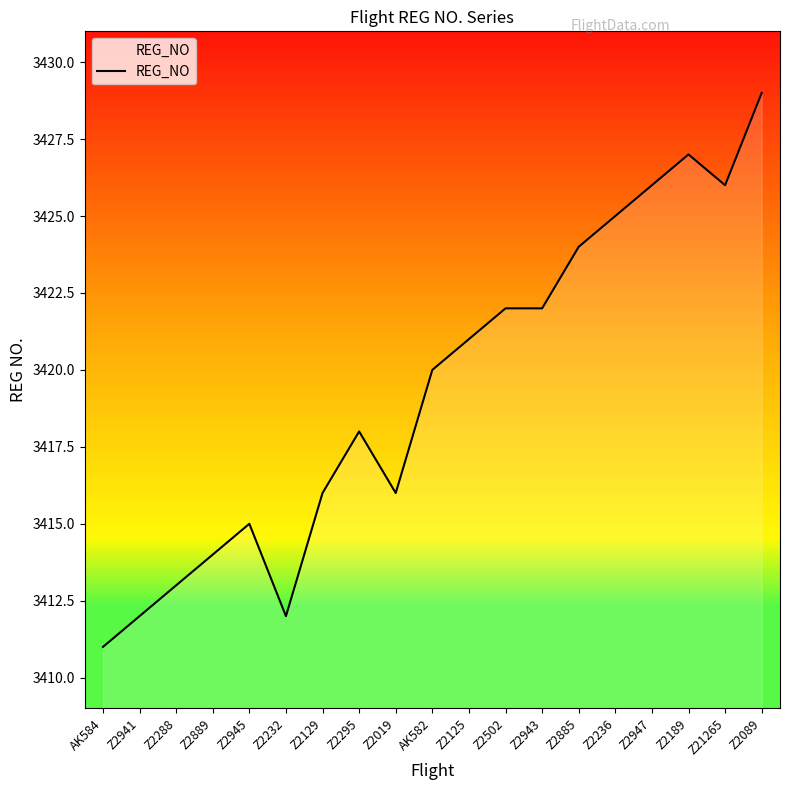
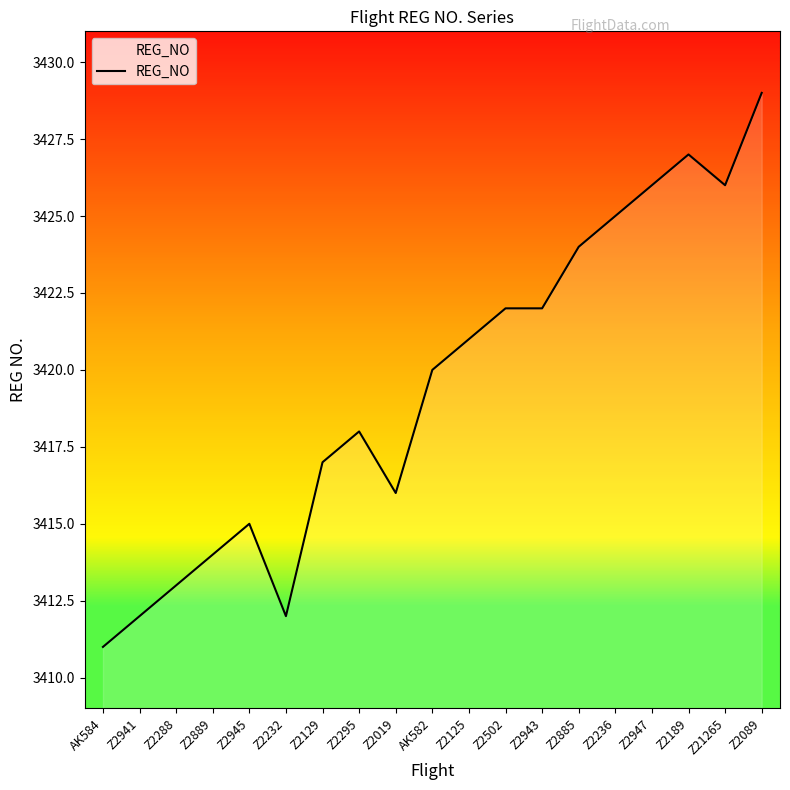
Z2129: 3416 -> 3417
